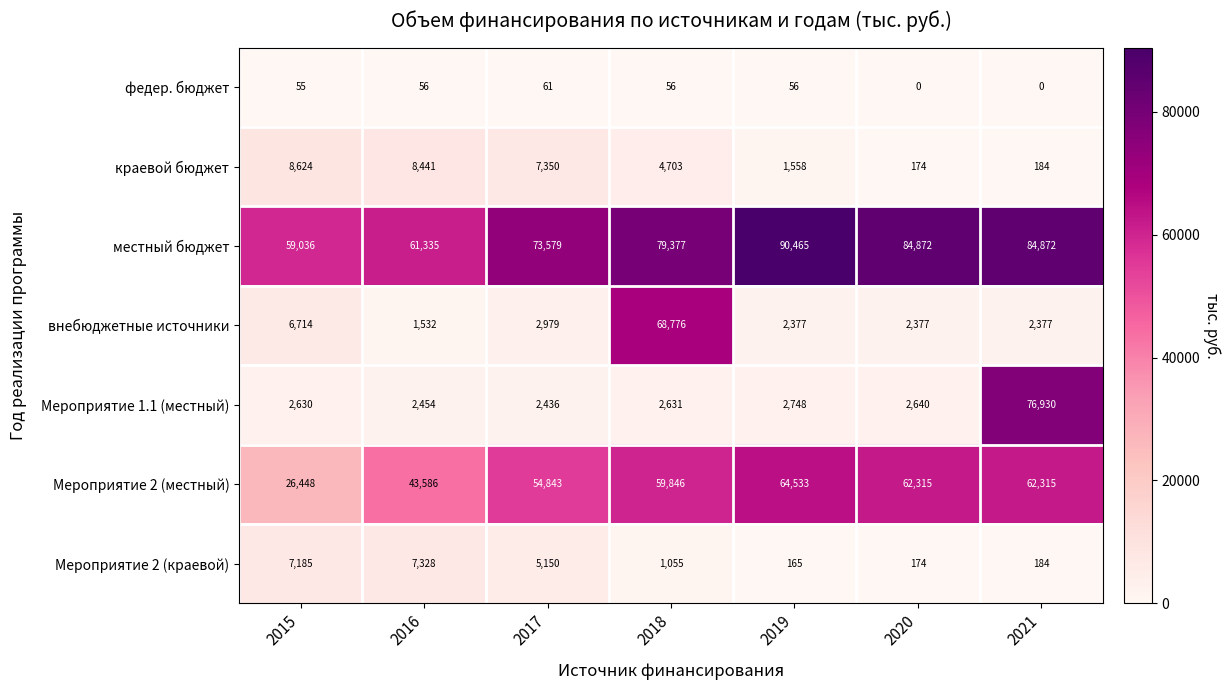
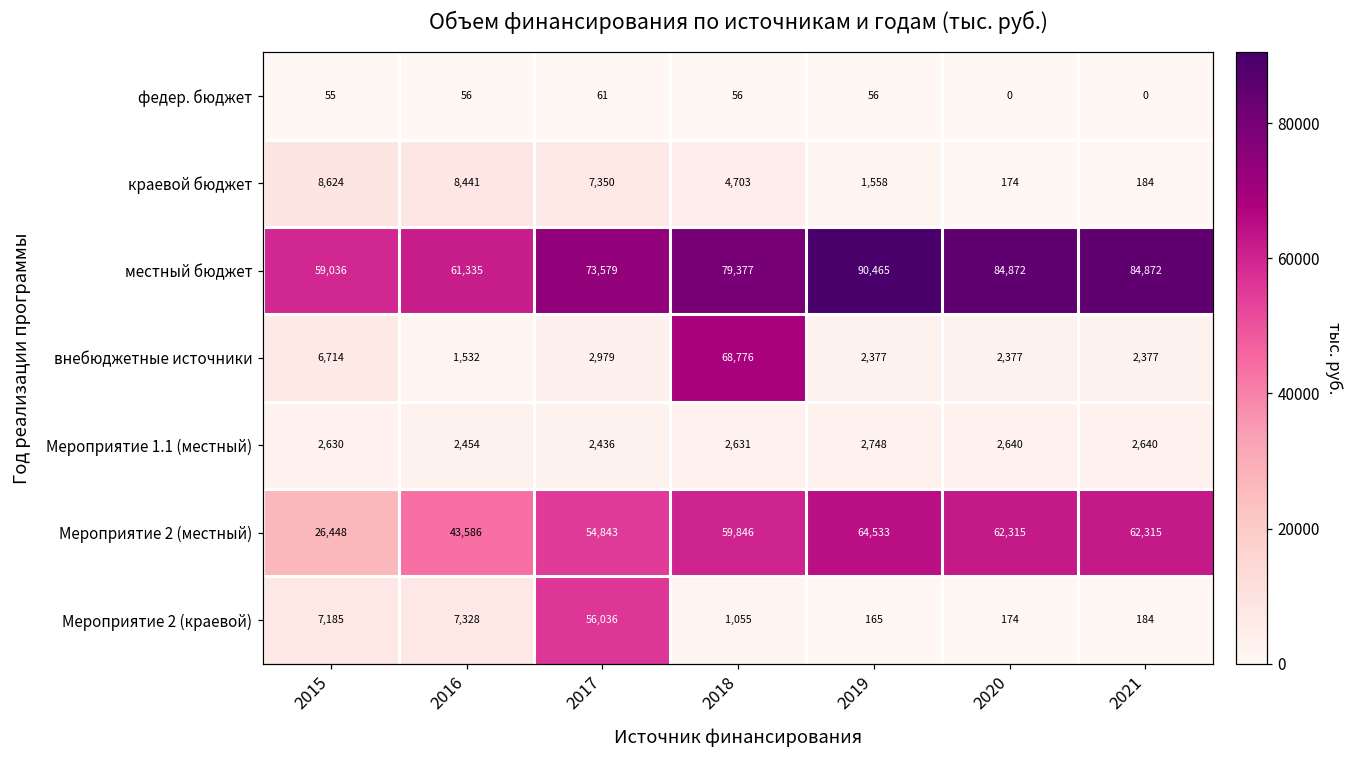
Мероприятие 1.1 (местный), 2021: 76,930 -> 2,640
Мероприятие 2 (краевой), 2017: 5,150 -> 56,036
